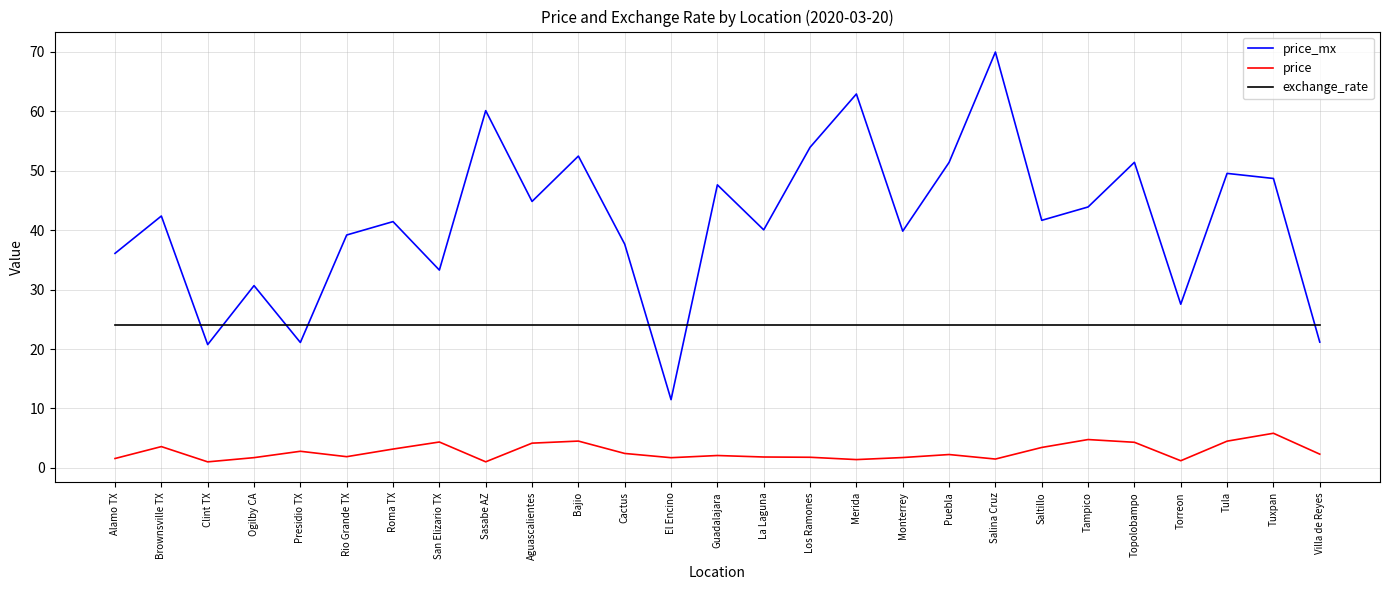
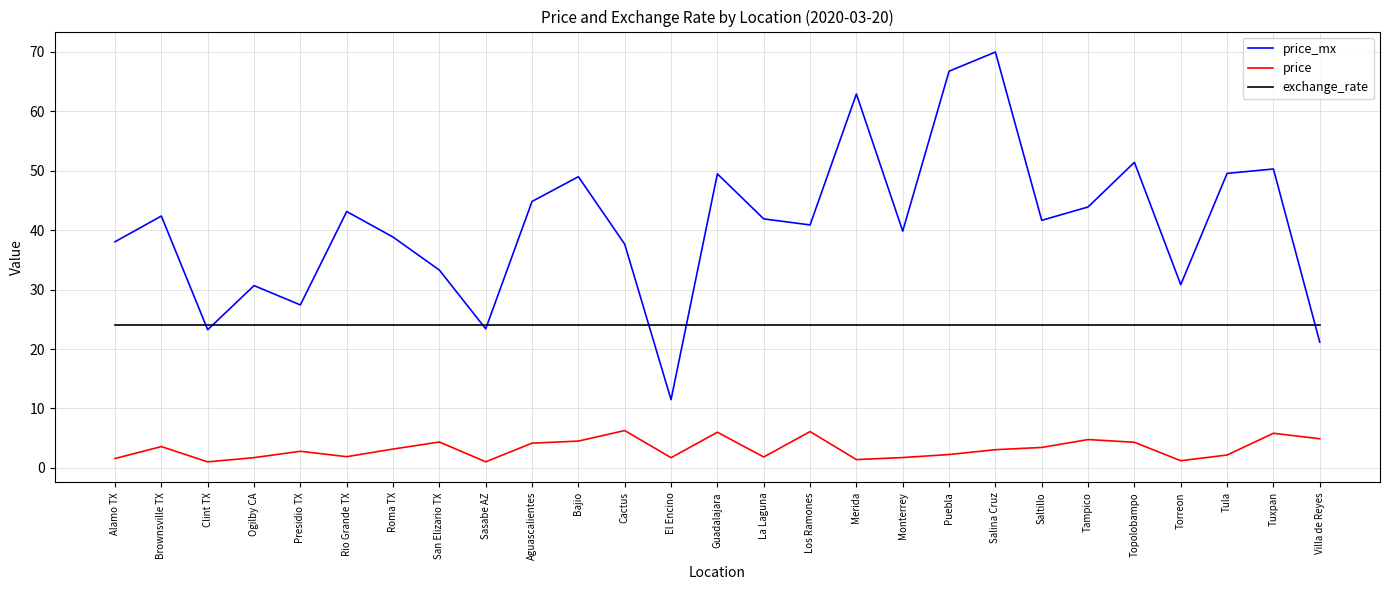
price_mx, Alamo TX: 36 -> 38
price_mx, Clint TX: 21 -> 23
price_mx, Presidio TX: 21 -> 27
price_mx, Rio Grande TX: 39 -> 43
price_mx, Roma TX: 41 -> 39
price_mx, Sasabe AZ: 60 -> 23
price_mx, Bajio: 52 -> 49
price, Cactus: 2 -> 6
price_mx, Guadalajara: 48 -> 49
price, Guadalajara: 2 -> 6
price_mx, La Laguna: 40 -> 42
price_mx, Los Ramones: 54 -> 41
price, Los Ramones: 2 -> 6
price_mx, Puebla: 51 -> 67
price, Salina Cruz: 1 -> 3
price_mx, Torreon: 28 -> 31
price, Tula: 5 -> 2
price_mx, Tuxpan: 49 -> 50
price, Villa de Reyes: 2 -> 5
